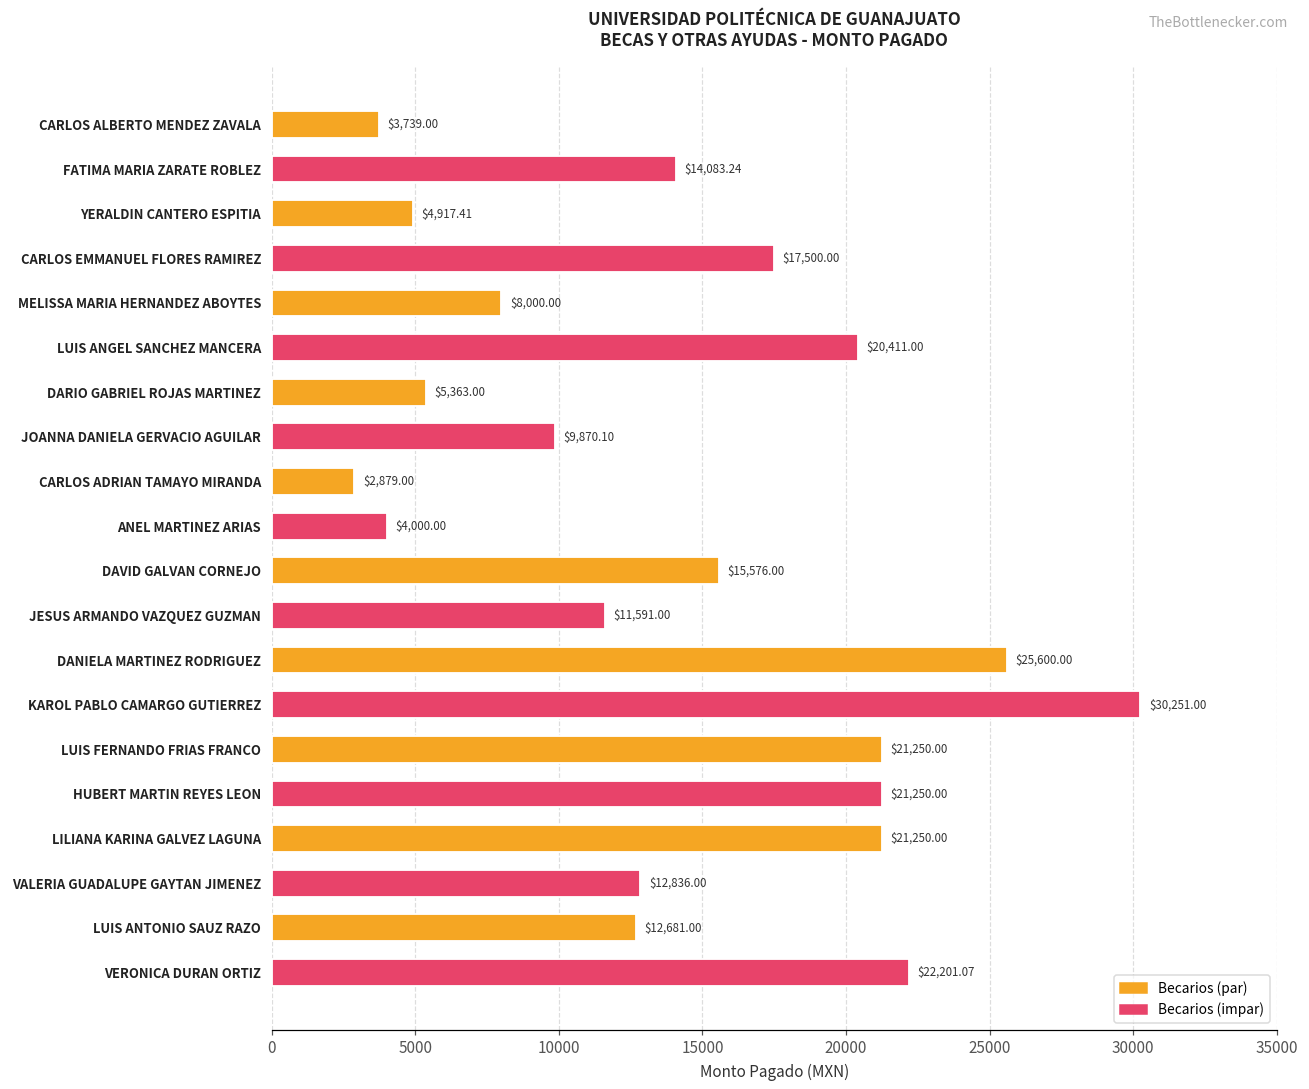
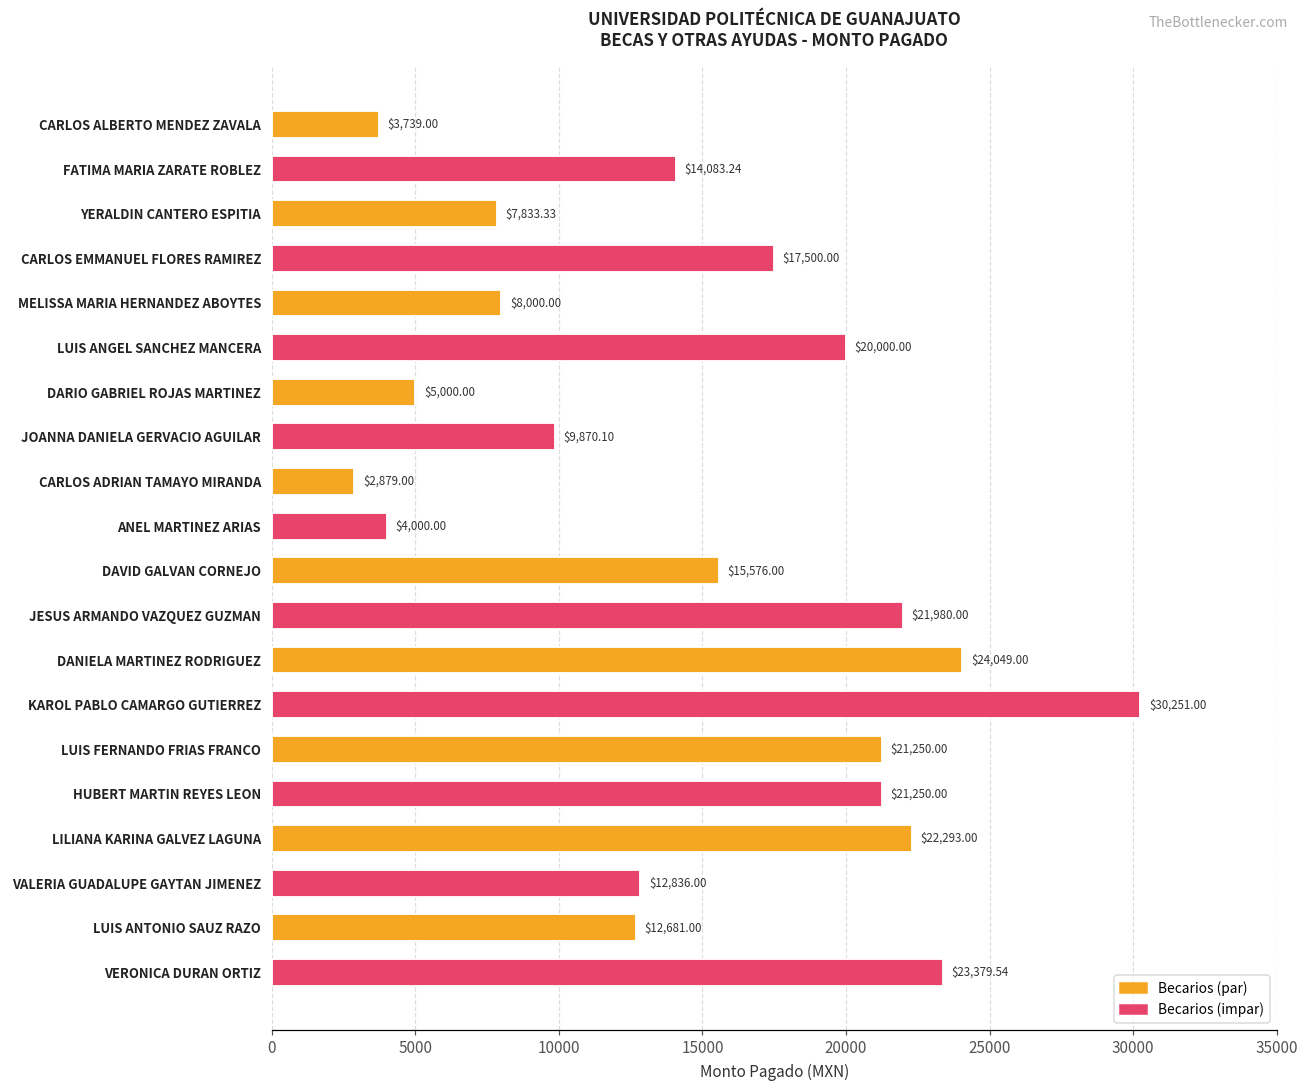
YERALDIN CANTERO ESPITIA: $4,917.41 -> $7,833.33
LUIS ANGEL SANCHEZ MANCERA: $20,411.00 -> $20,000.00
DARIO GABRIEL ROJAS MARTINEZ: $5,363.00 -> $5,000.00
JESUS ARMANDO VAZQUEZ GUZMAN: $11,591.00 -> $21,980.00
DANIELA MARTINEZ RODRIGUEZ: $25,600.00 -> $24,049.00
LILIANA KARINA GALVEZ LAGUNA: $21,250.00 -> $22,293.00
VERONICA DURAN ORTIZ: $22,201.07 -> $23,379.54
